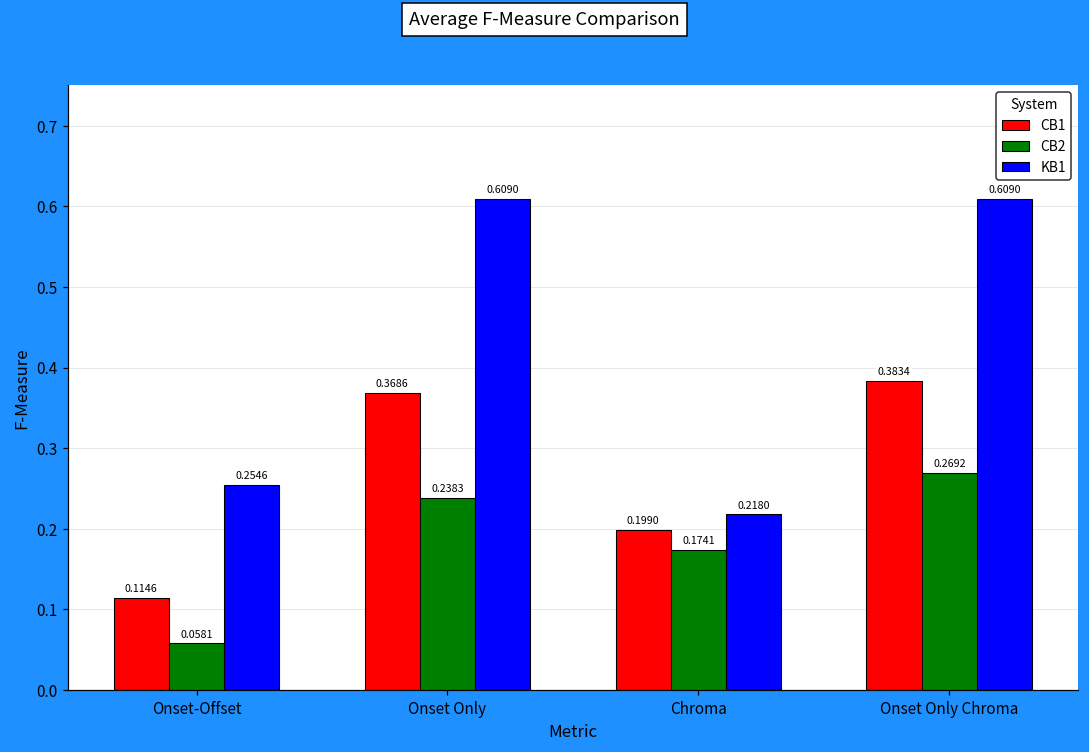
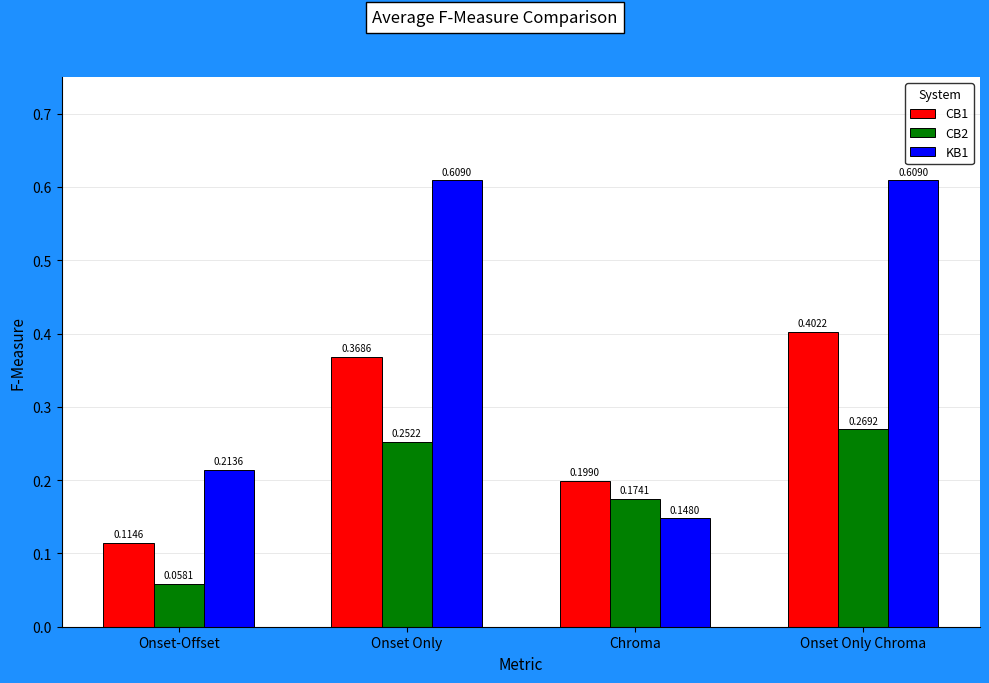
KB1, Onset-Offset: 0.2546 -> 0.2136
CB2, Onset Only: 0.2383 -> 0.2522
KB1, Chroma: 0.2180 -> 0.1480
CB1, Onset Only Chroma: 0.3834 -> 0.4022
